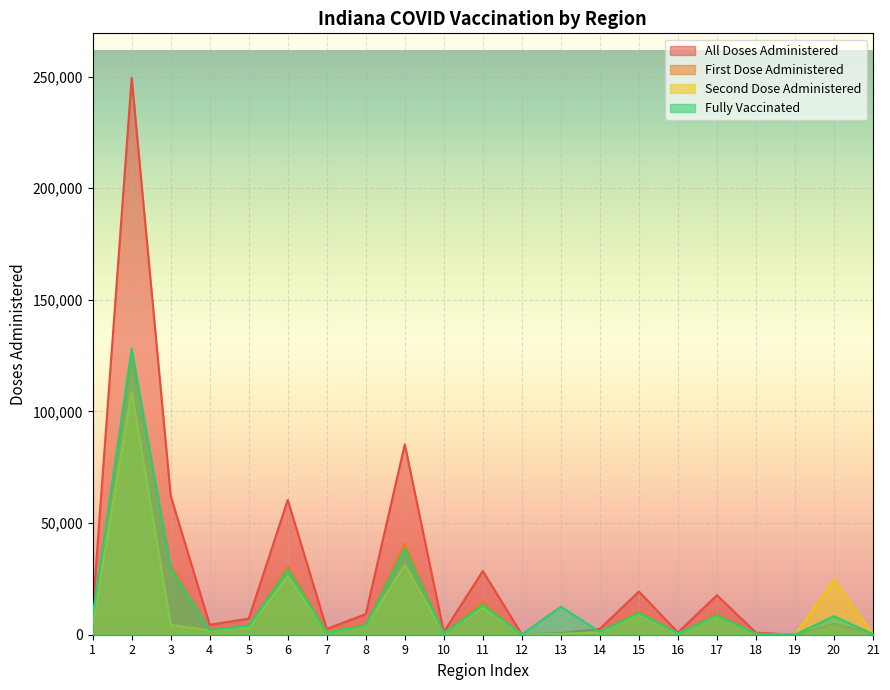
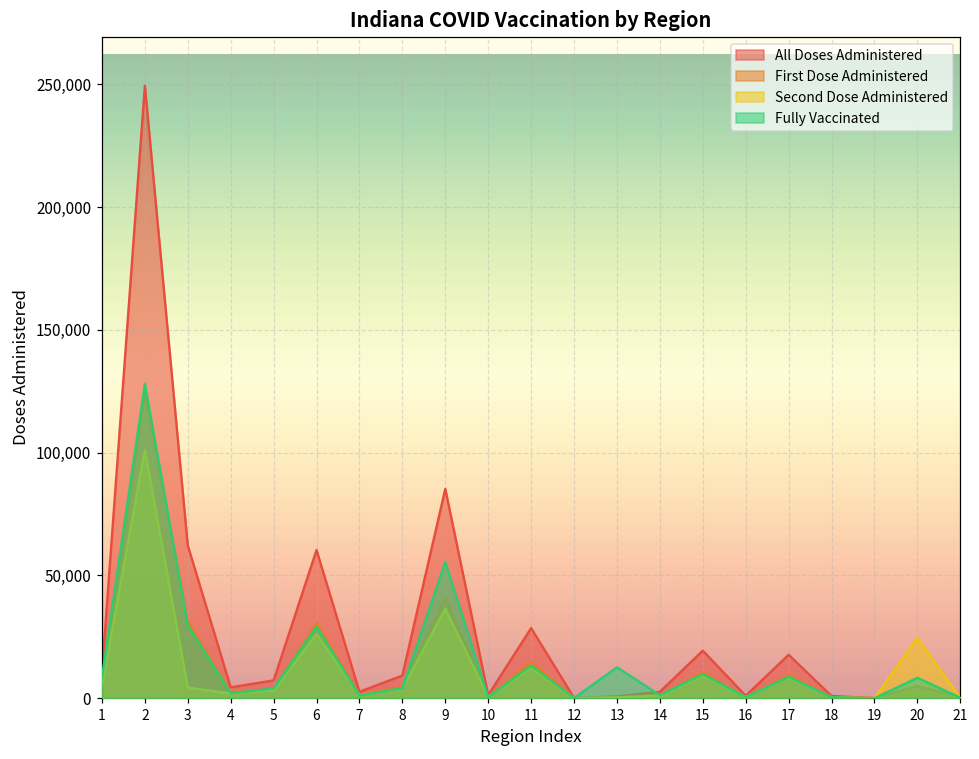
Second Dose Administered, 2: 109,000 -> 101,000
Second Dose Administered, 9: 31,000 -> 36,000
Fully Vaccinated, 9: 38,000 -> 55,000
